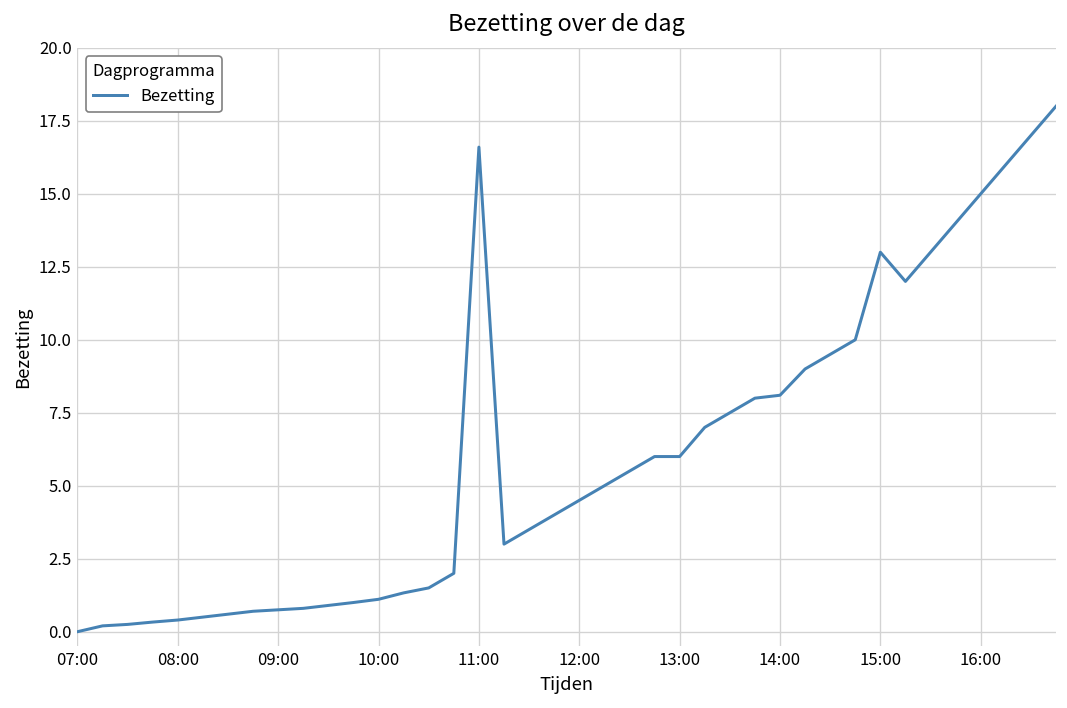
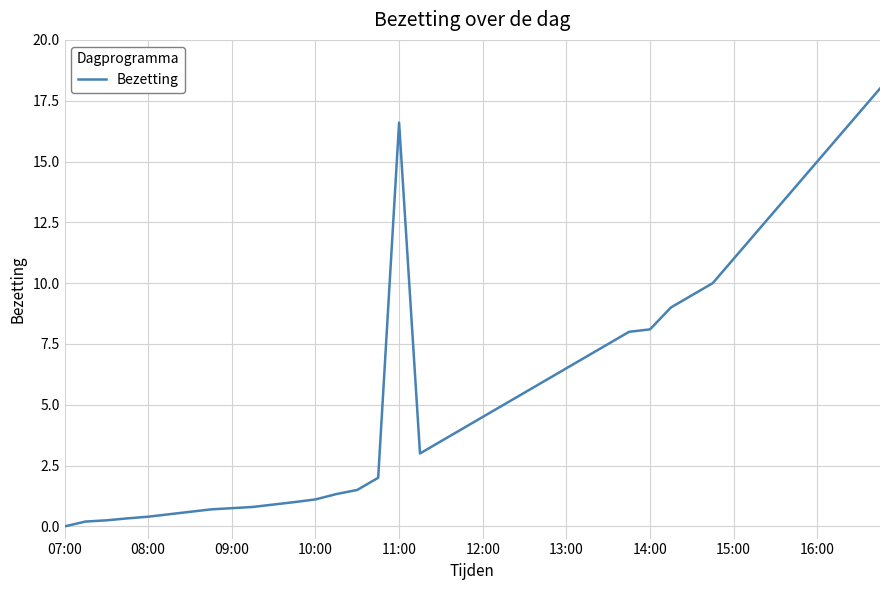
13:00: 6.0 -> 6.5
15:00: 13 -> 11
